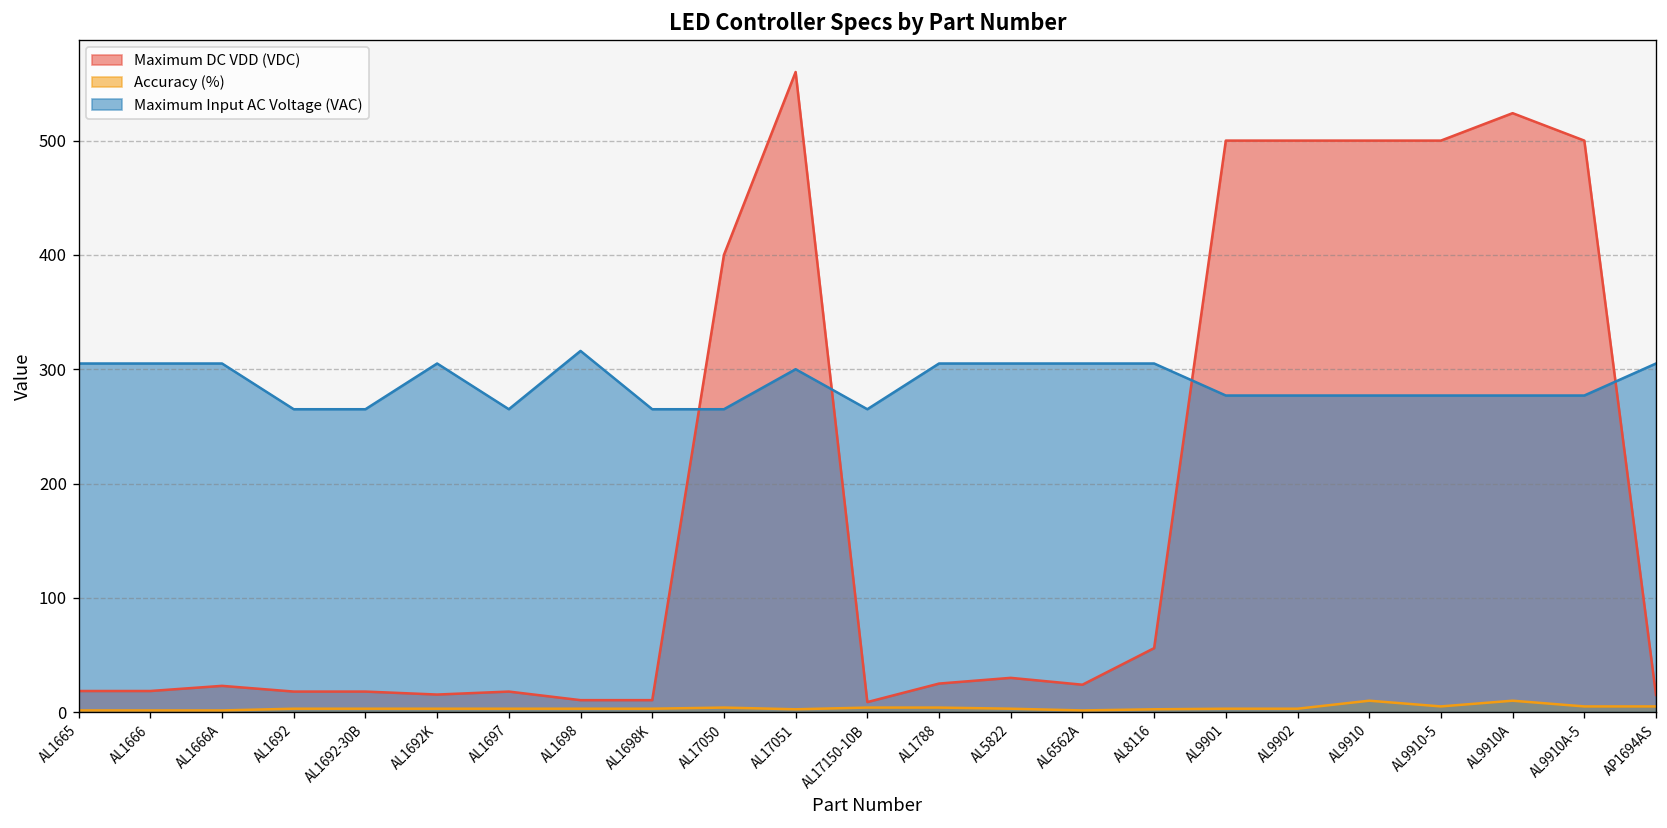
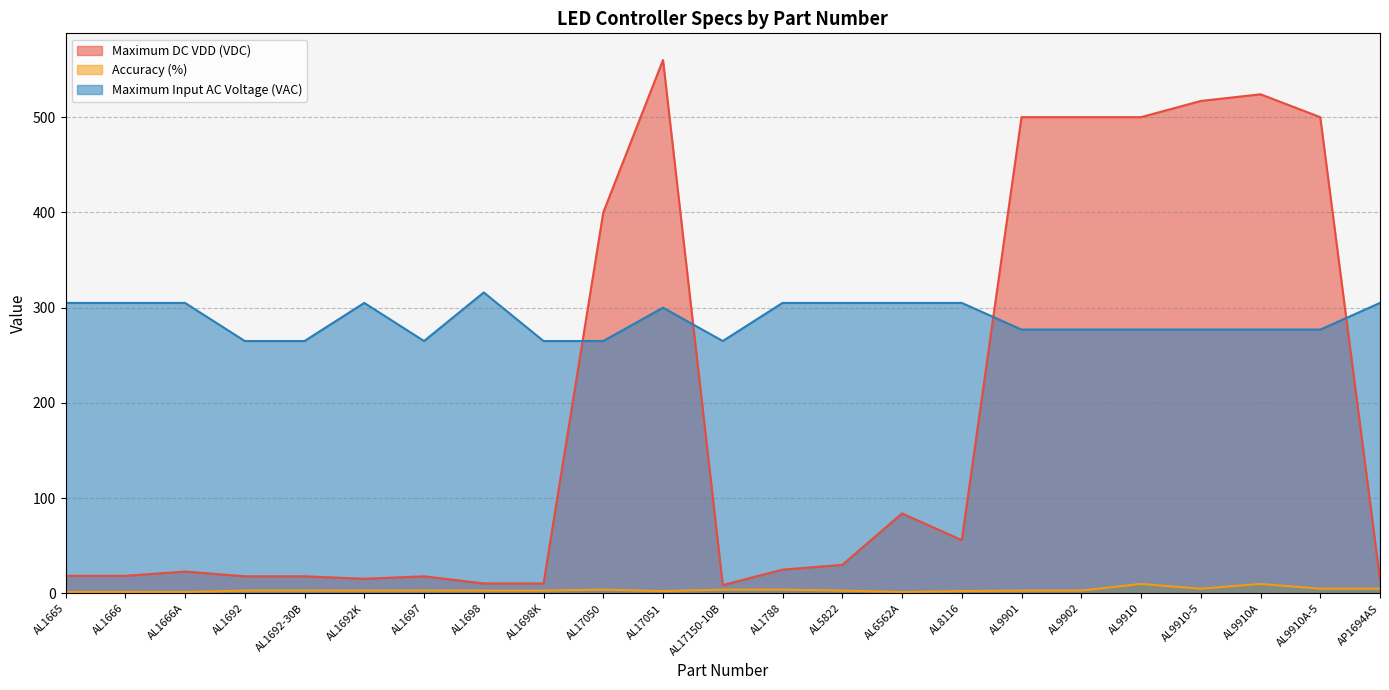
Maximum DC VDD (VDC), AL6562A: 20 -> 80
Maximum DC VDD (VDC), AL9910-5: 500 -> 520
